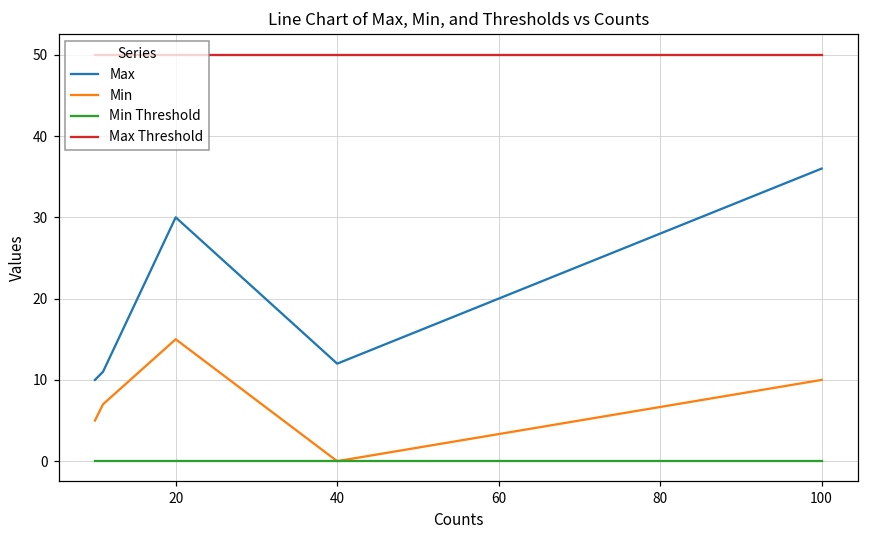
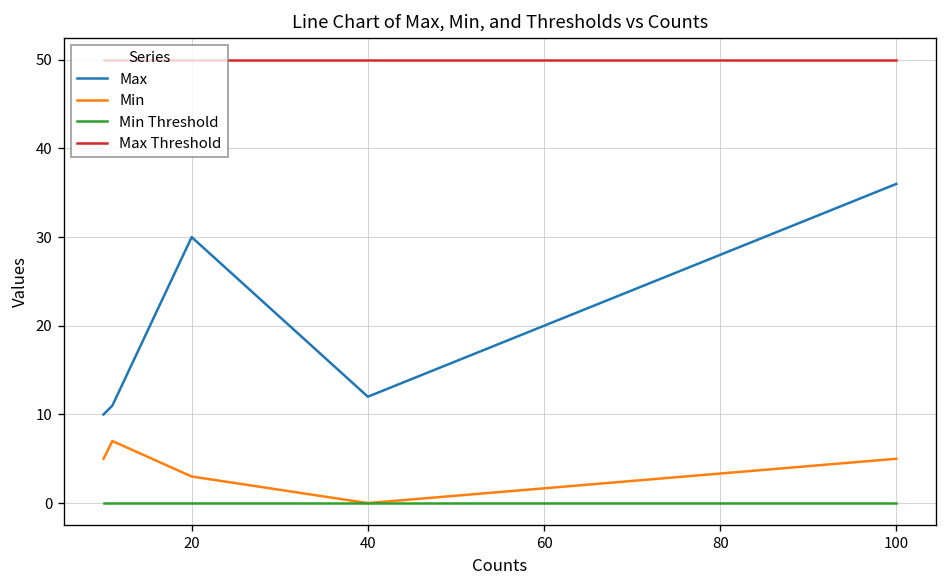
Min, 20: 15 -> 3
Min, 100: 10 -> 5
